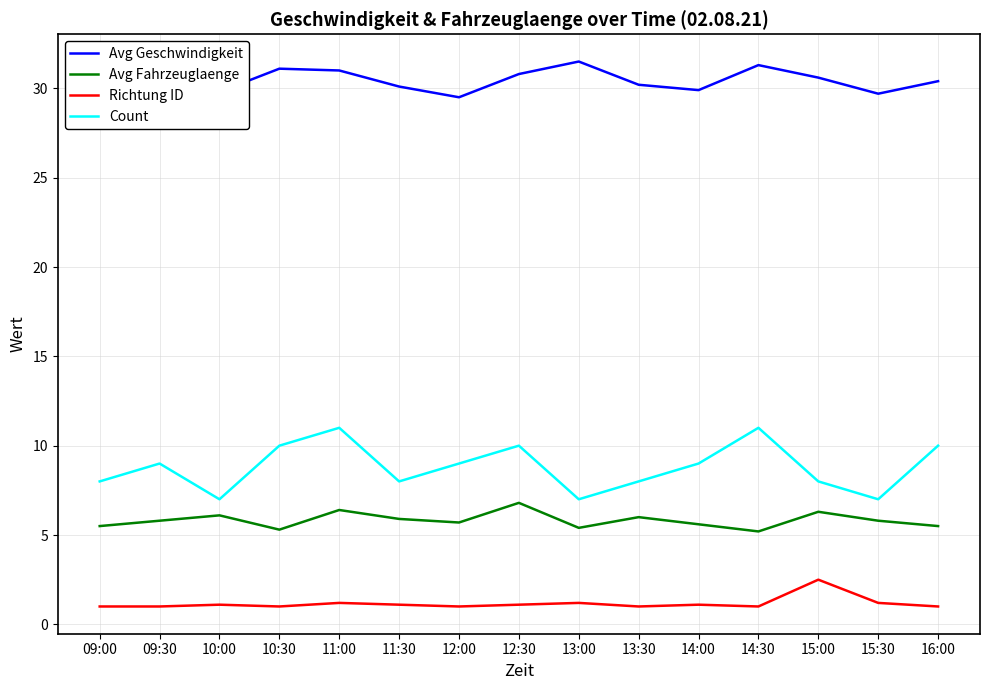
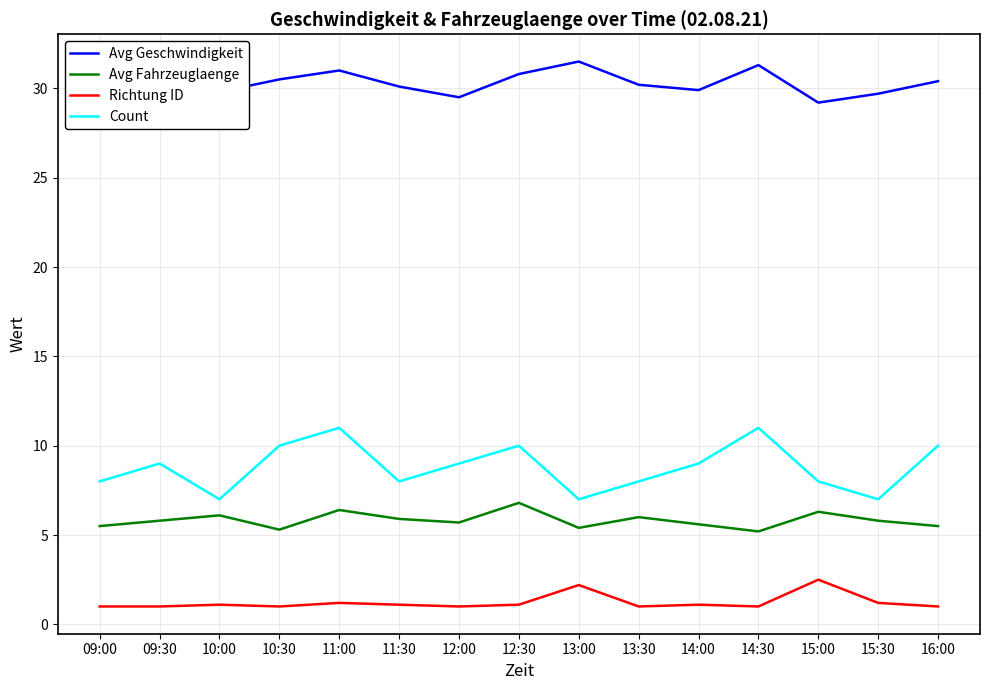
Avg Geschwindigkeit, 10:30: 31.1 -> 30.5
Richtung ID, 13:00: 1.2 -> 2.2
Avg Geschwindigkeit, 15:00: 30.6 -> 29.2
